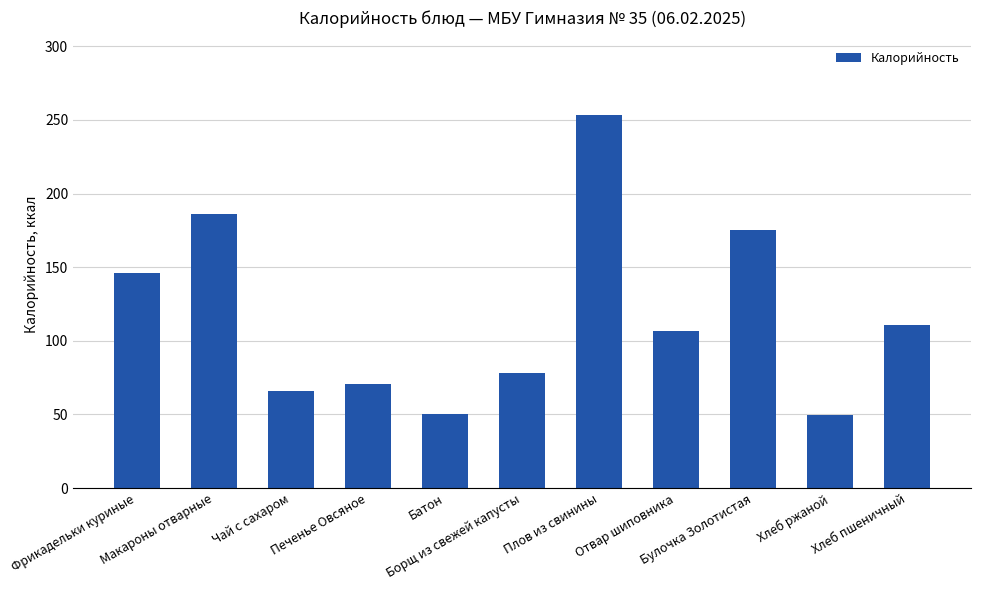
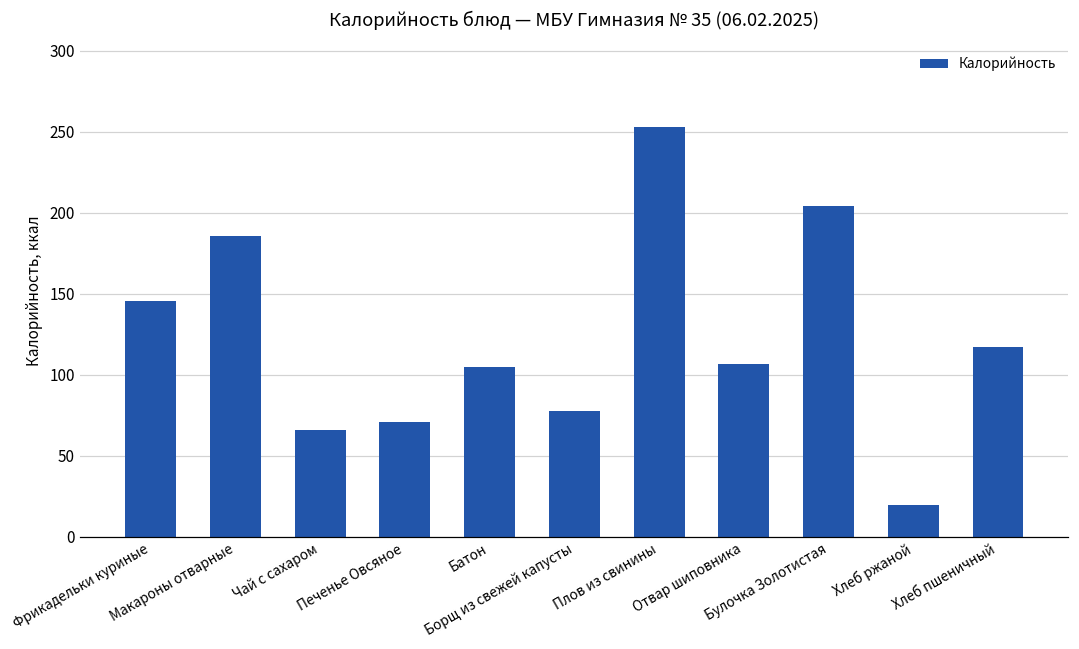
Батон: 50 -> 105
Булочка Золотистая: 175 -> 204
Хлеб ржаной: 50 -> 19
Хлеб пшеничный: 111 -> 117
